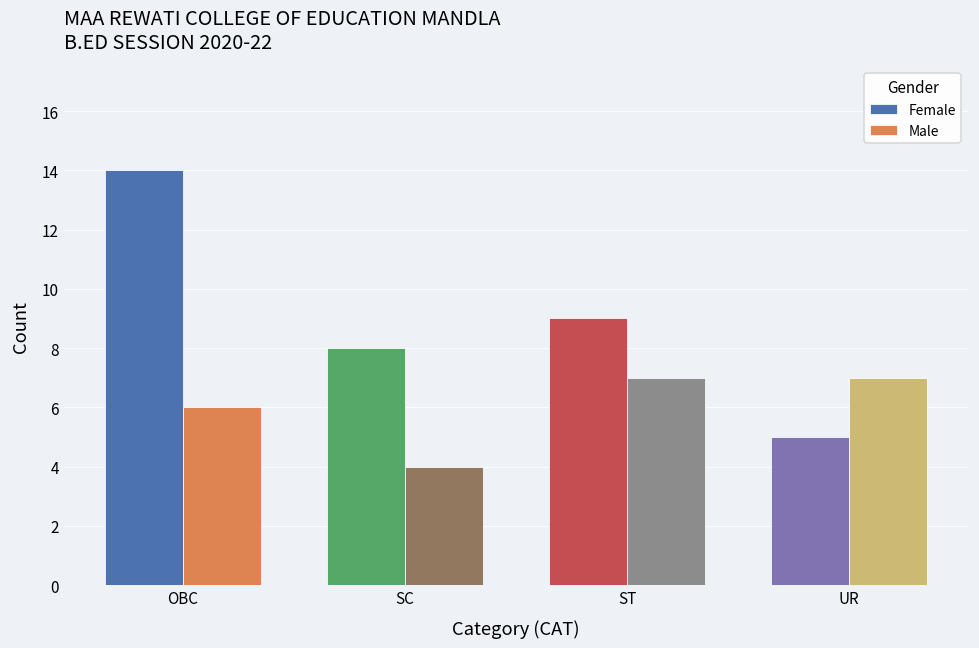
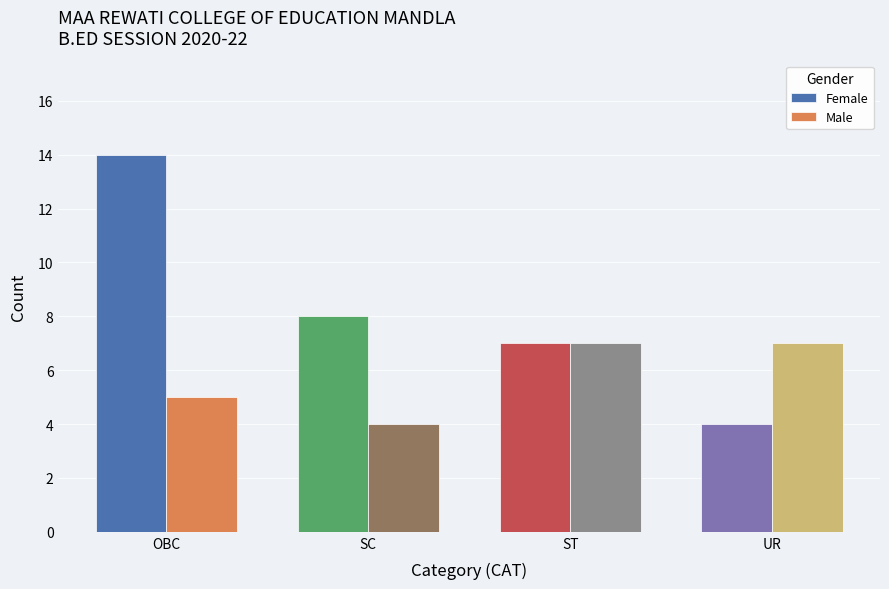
Male, OBC: 6 -> 5
Female, ST: 9 -> 7
Female, UR: 5 -> 4
